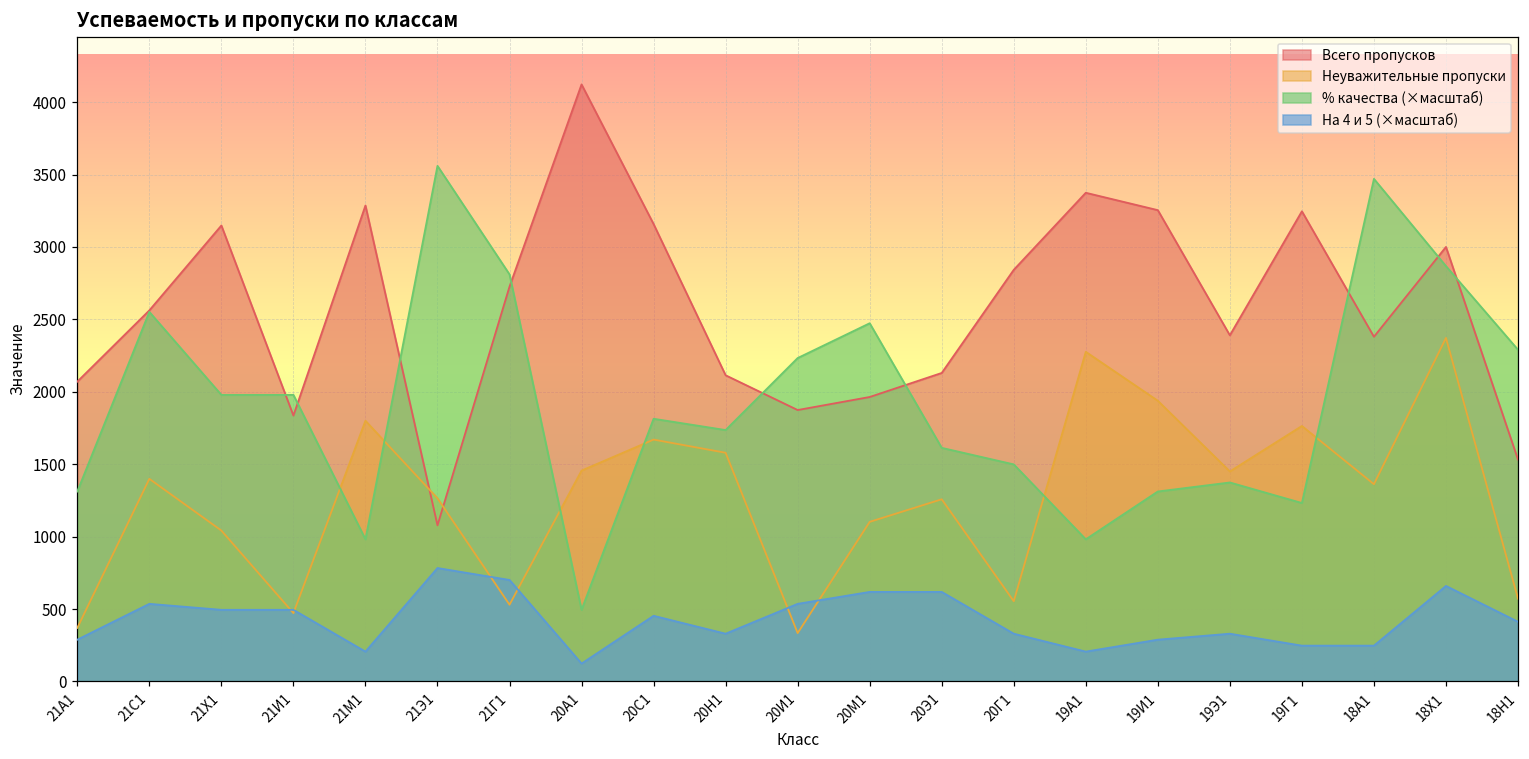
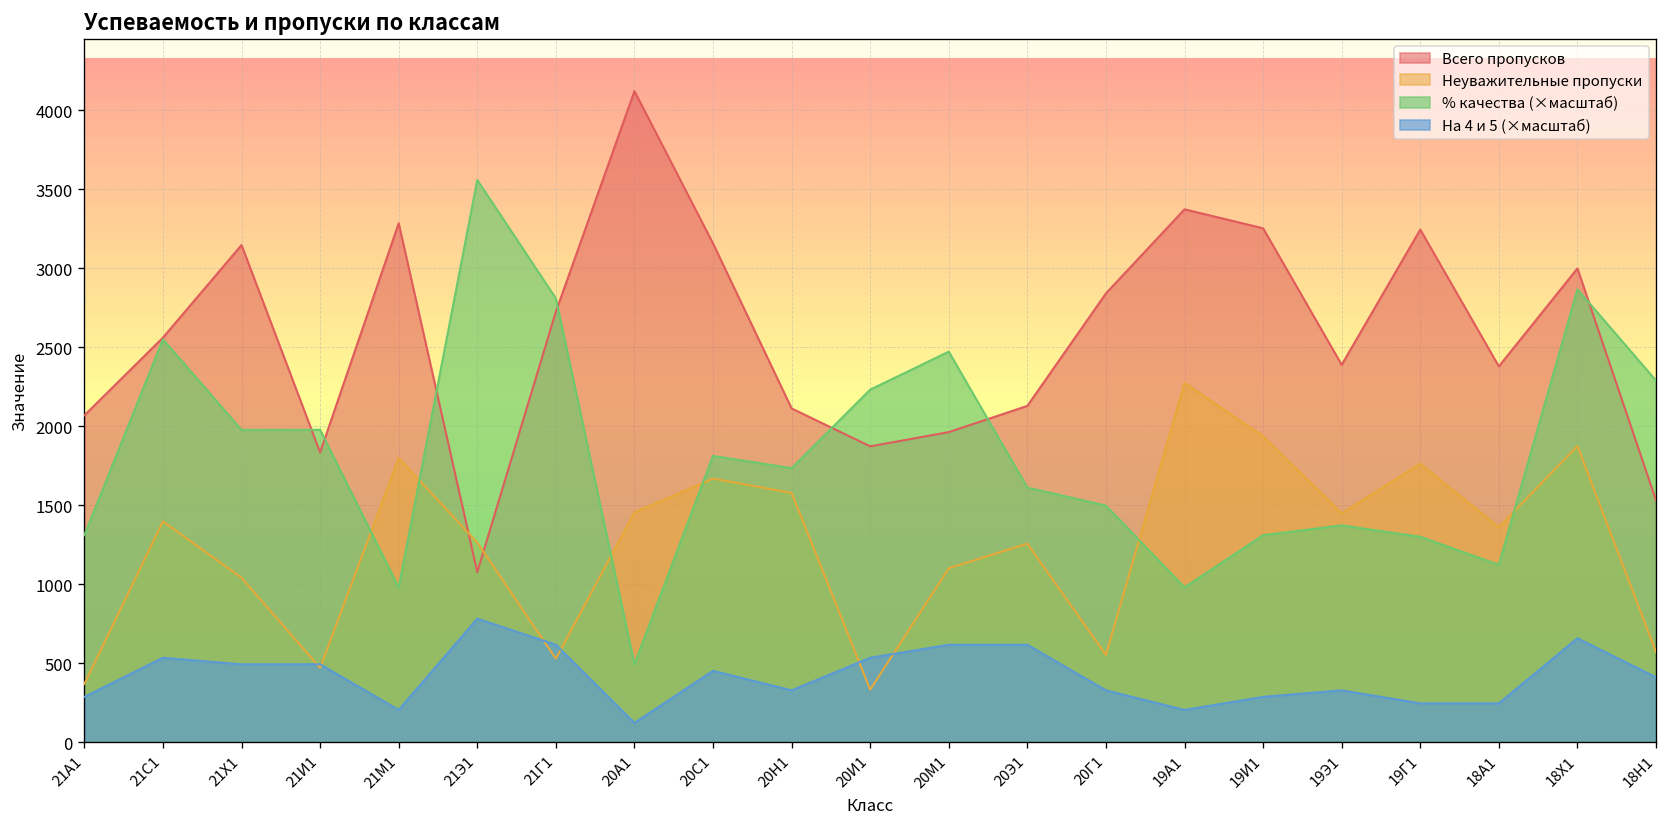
На 4 и 5 (×масштаб), 21Г1: 700 -> 620
% качества (×масштаб), 19Г1: 1230 -> 1300
% качества (×масштаб), 18А1: 3470 -> 1120
Неуважительные пропуски, 18Х1: 2370 -> 1880
